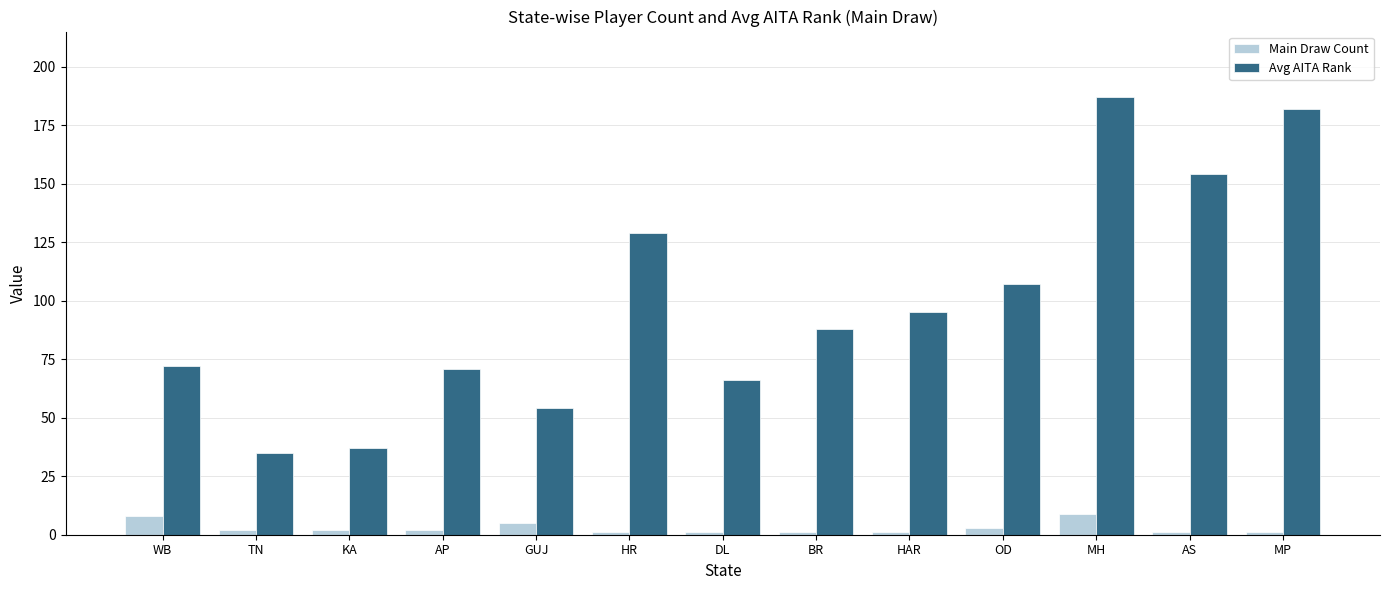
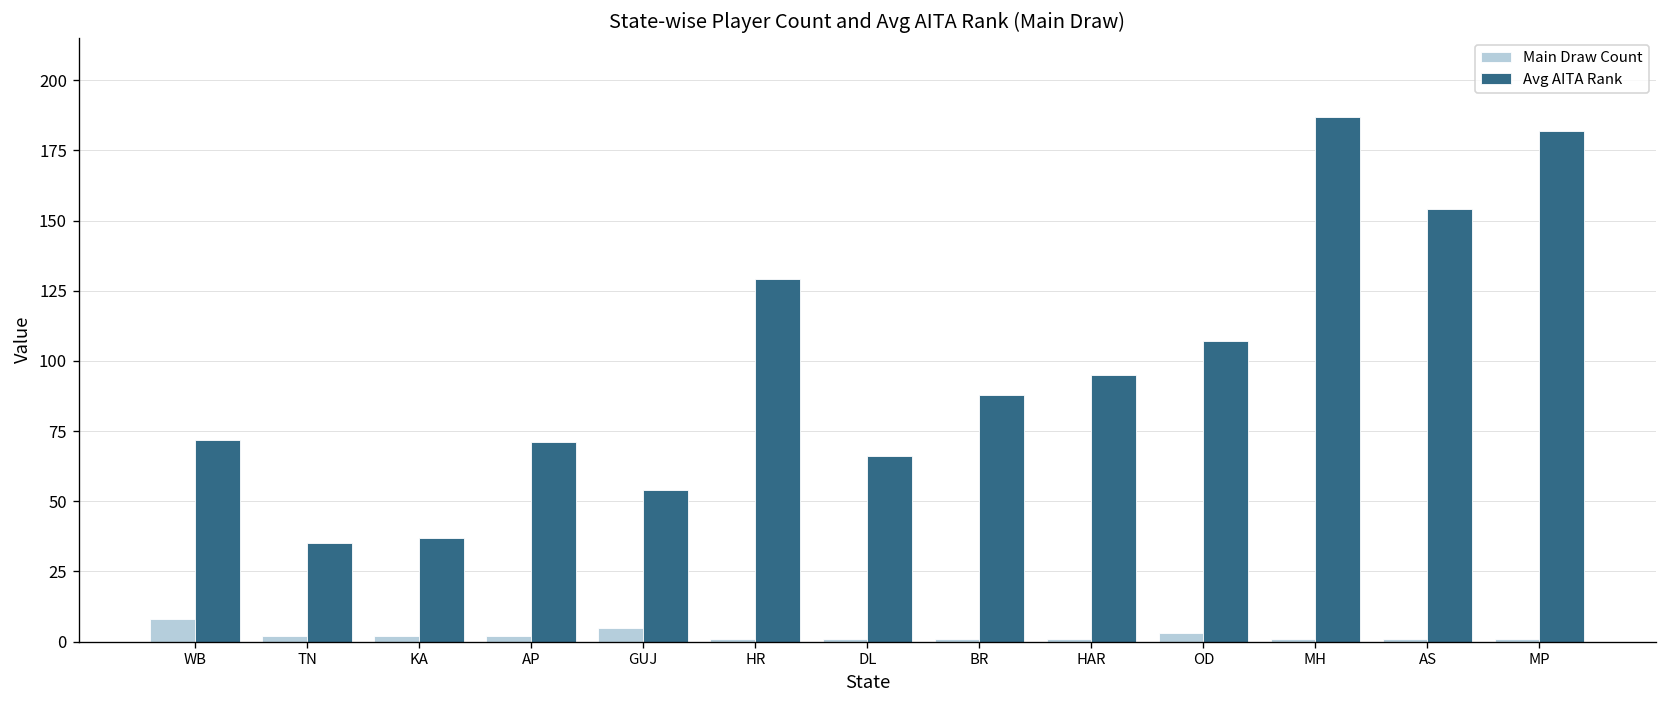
Main Draw Count, MH: 9 -> 1
